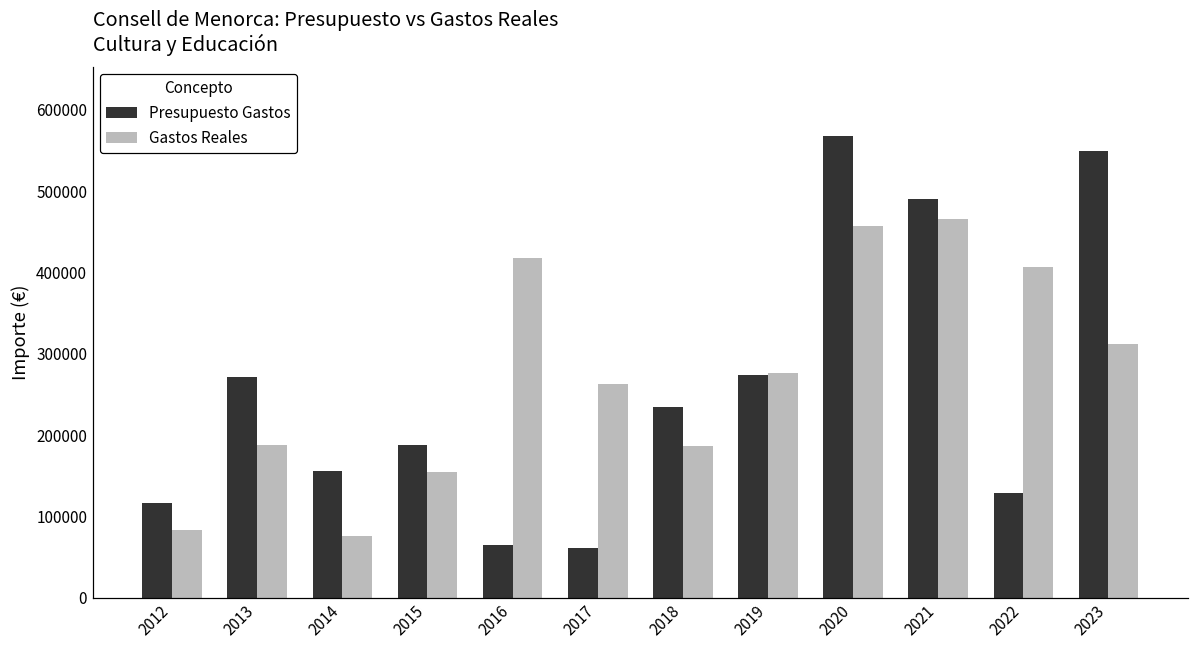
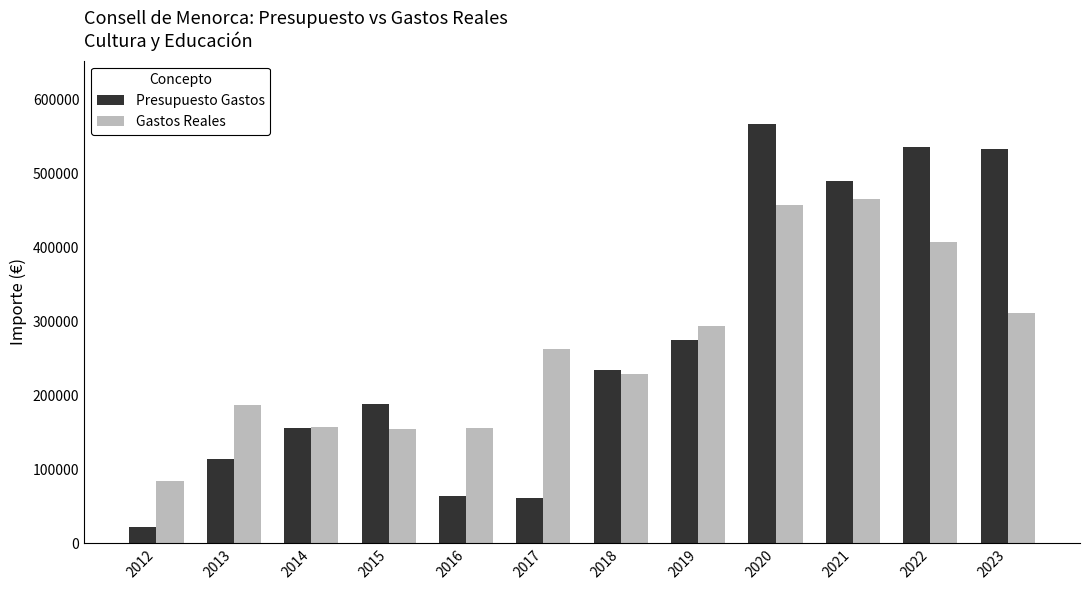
Presupuesto Gastos, 2012: 120000 -> 20000
Presupuesto Gastos, 2013: 270000 -> 110000
Gastos Reales, 2014: 80000 -> 160000
Gastos Reales, 2016: 420000 -> 160000
Gastos Reales, 2018: 190000 -> 230000
Gastos Reales, 2019: 280000 -> 290000
Presupuesto Gastos, 2022: 130000 -> 540000
Presupuesto Gastos, 2023: 550000 -> 530000
